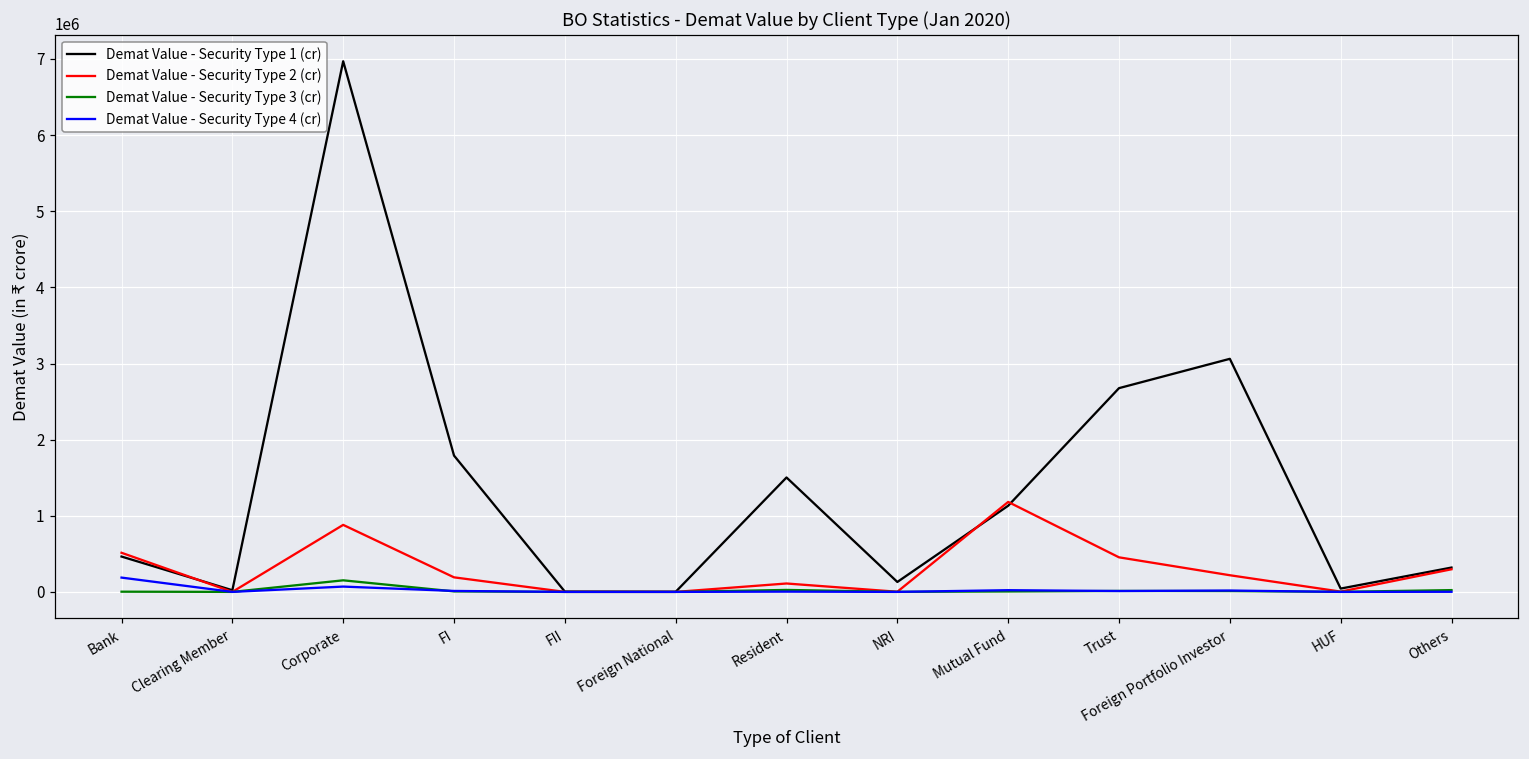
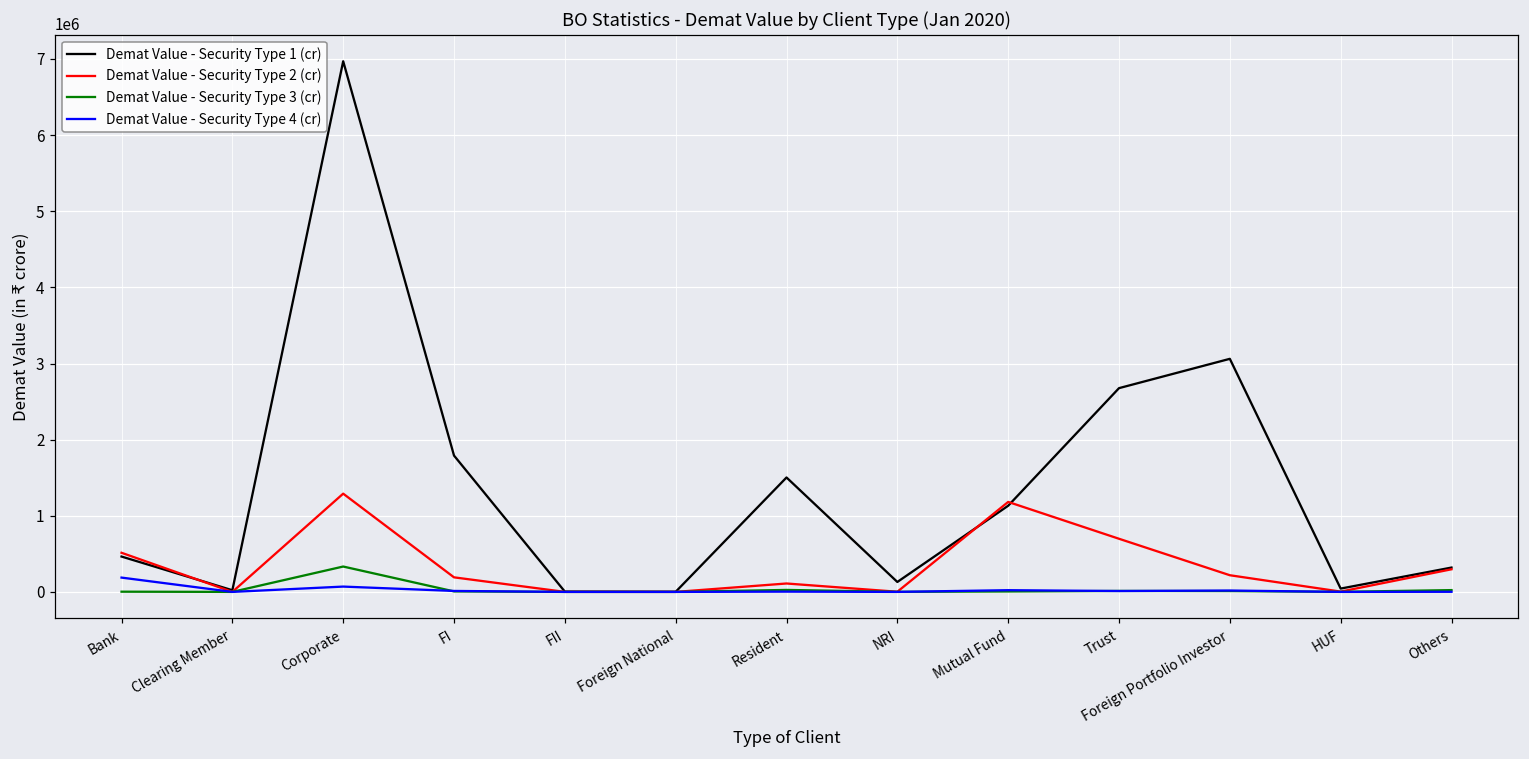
Demat Value - Security Type 2 (cr), Corporate: 900000 -> 1300000
Demat Value - Security Type 3 (cr), Corporate: 200000 -> 300000
Demat Value - Security Type 2 (cr), Trust: 500000 -> 700000
